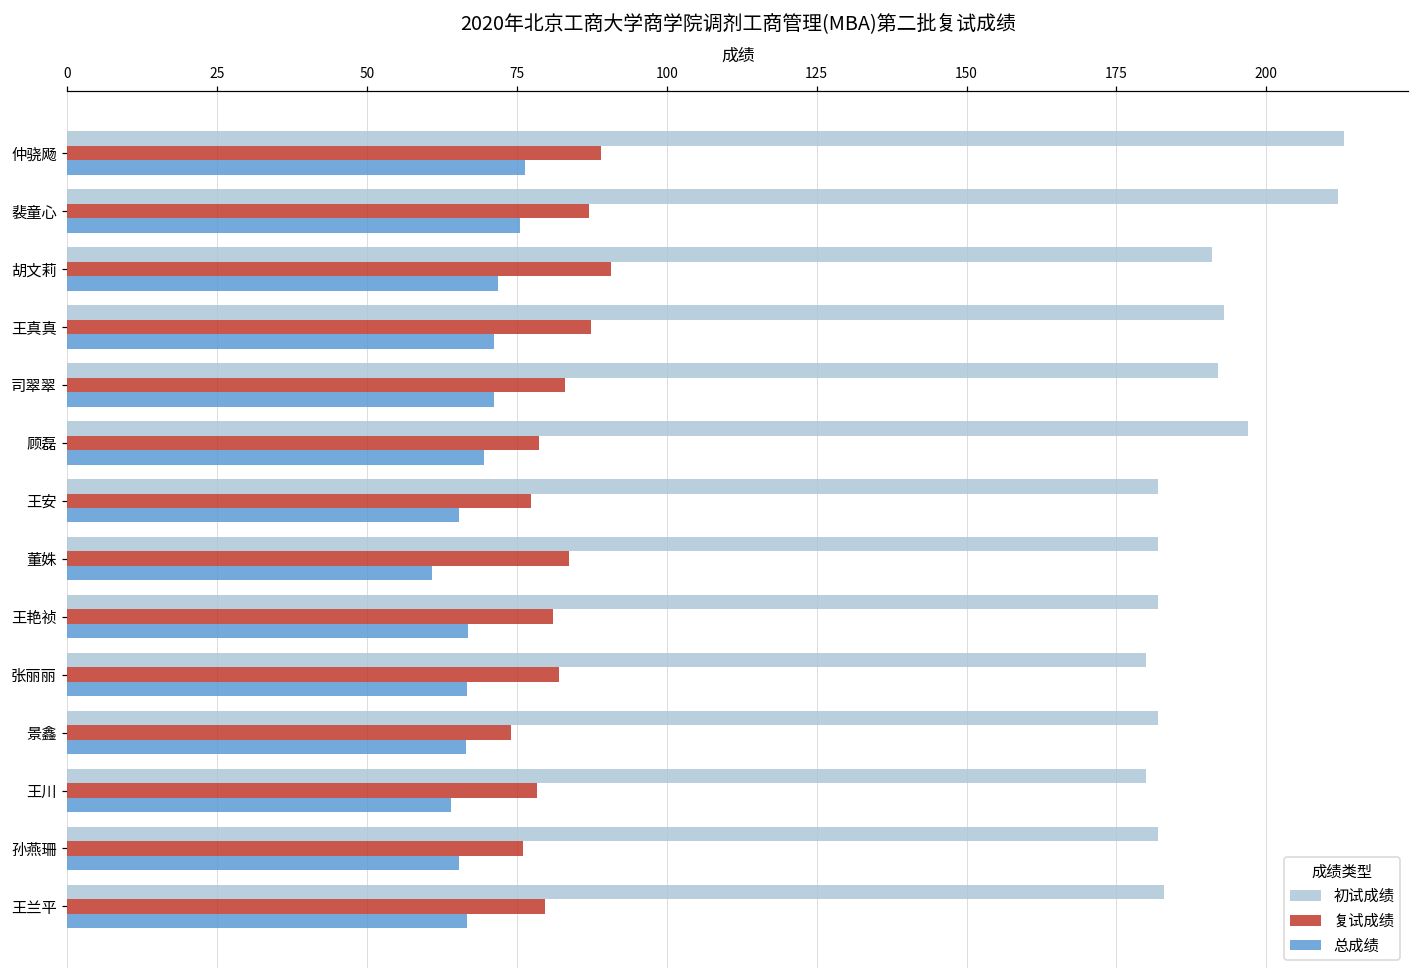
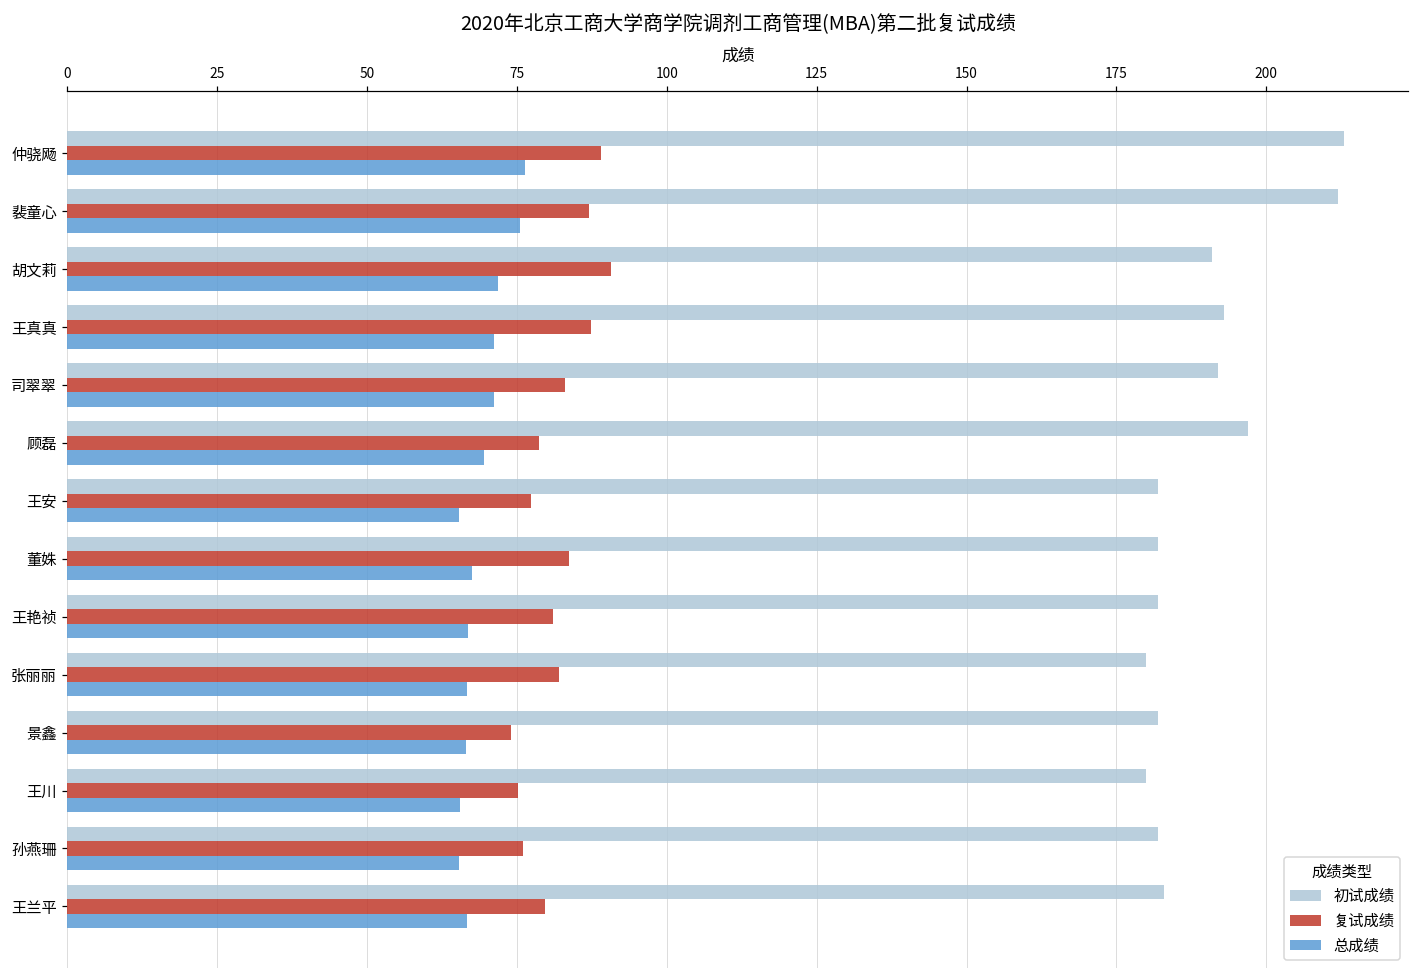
总成绩, 董姝: 61 -> 68
复试成绩, 王川: 78 -> 75
总成绩, 王川: 64 -> 65
